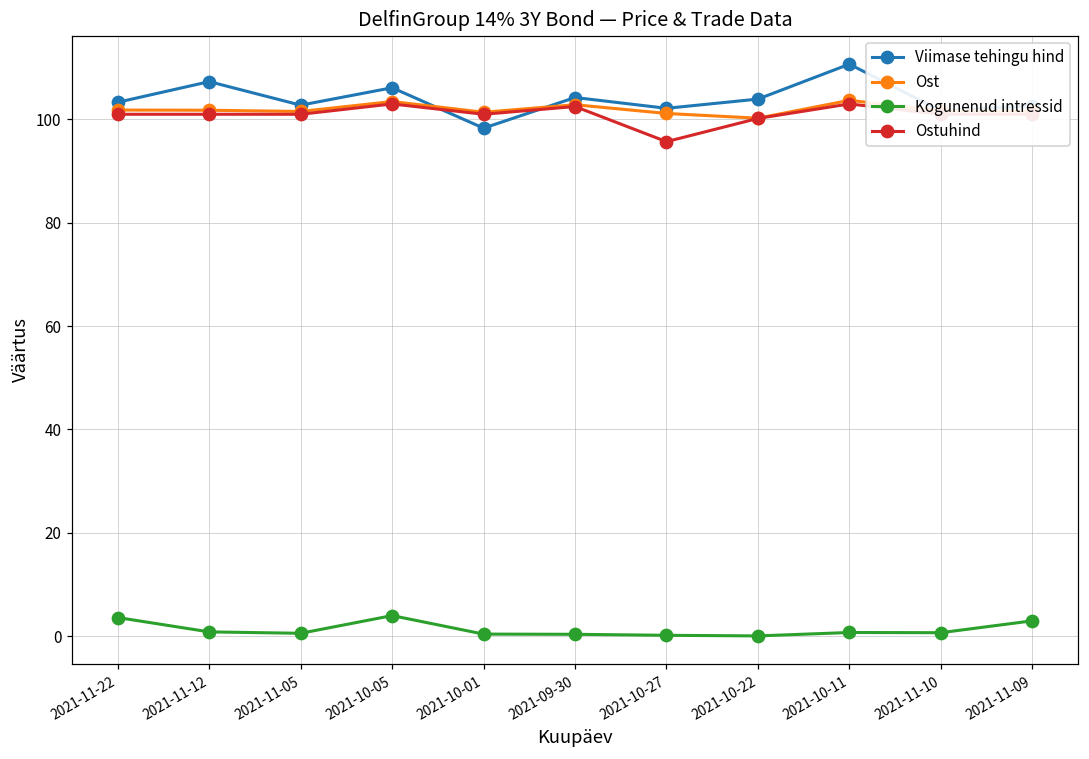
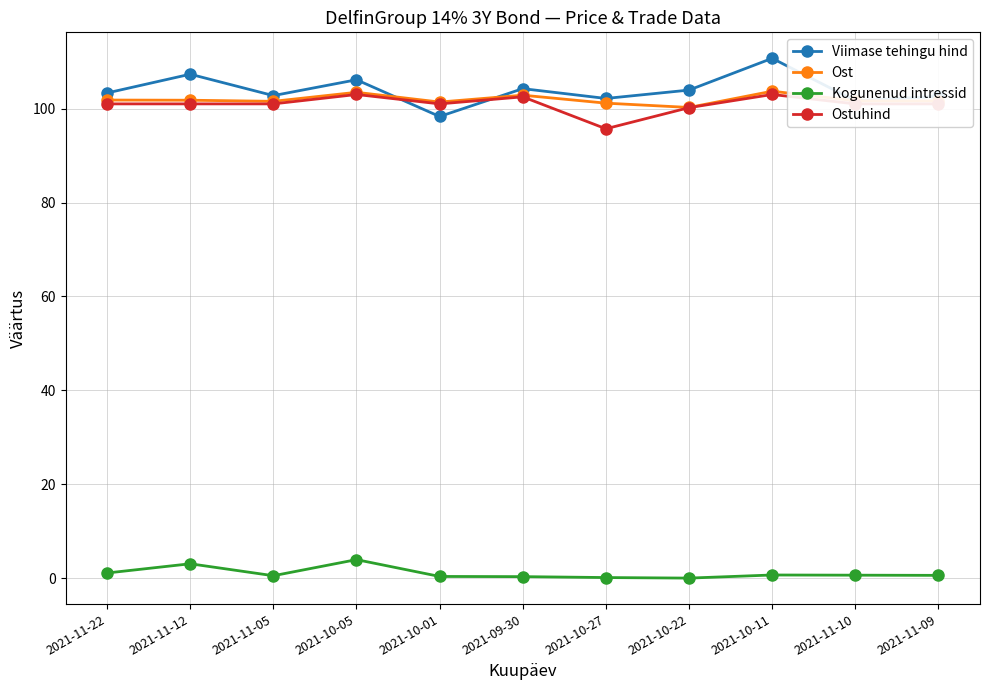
Kogunenud intressid, 2021-11-22: 4 -> 1
Kogunenud intressid, 2021-11-12: 1 -> 3
Kogunenud intressid, 2021-11-09: 3 -> 1
